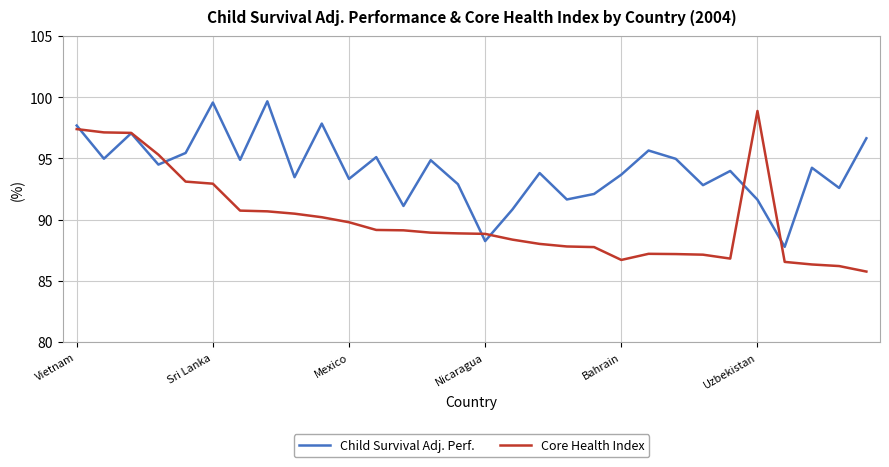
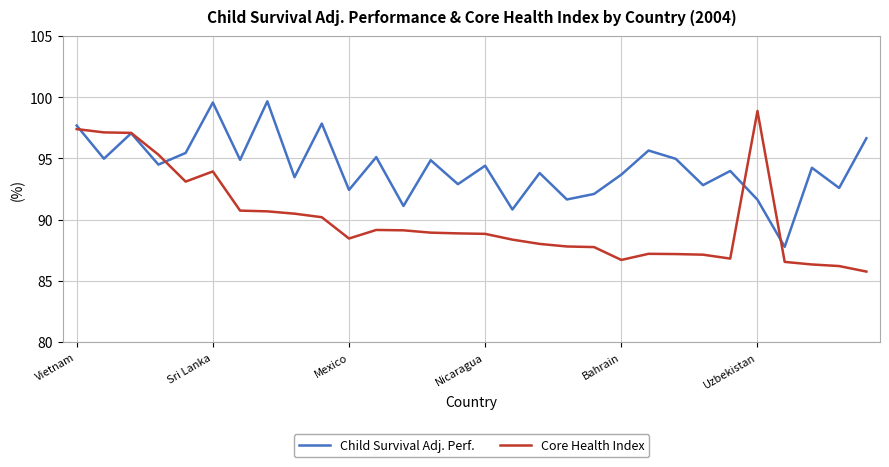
Core Health Index, Sri Lanka: 92.9 -> 93.9
Child Survival Adj. Perf., Mexico: 93.3 -> 92.4
Core Health Index, Mexico: 89.8 -> 88.5
Child Survival Adj. Perf., Nicaragua: 88.3 -> 94.4
